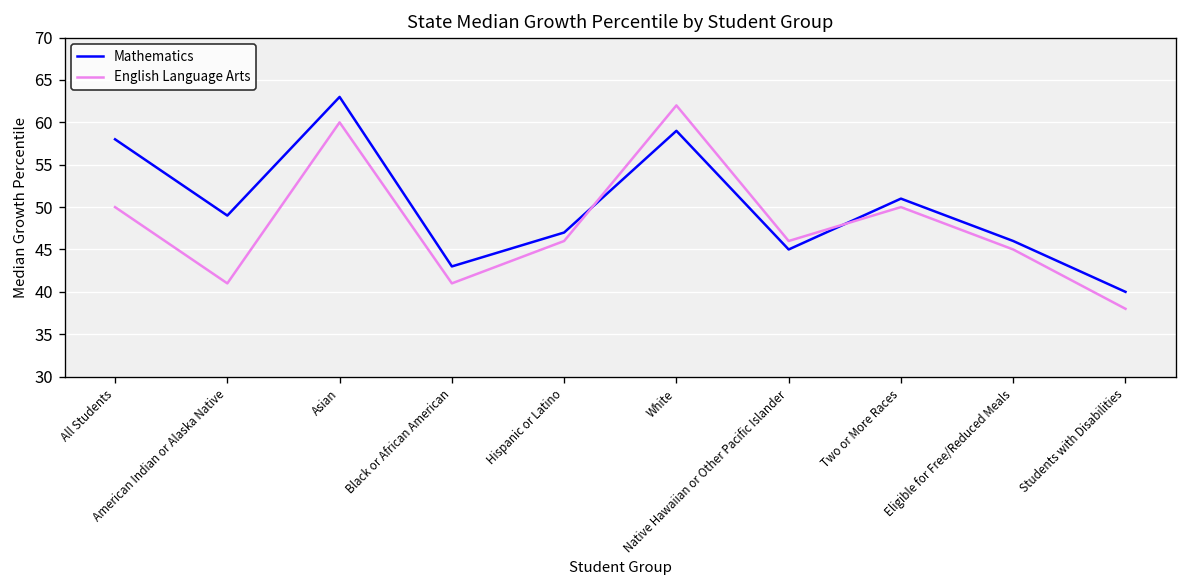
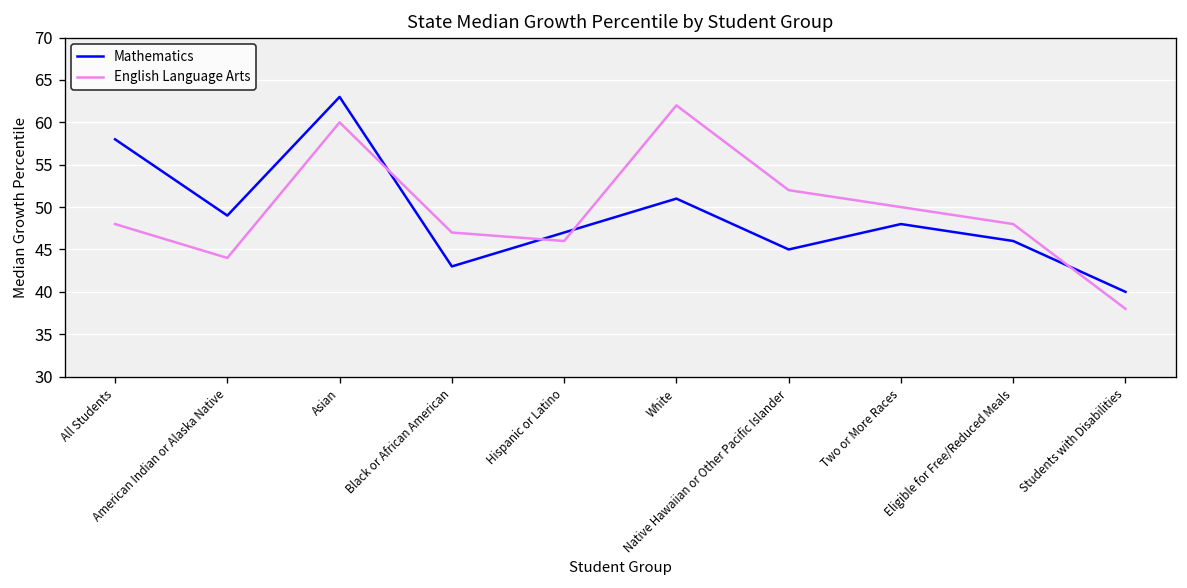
English Language Arts, All Students: 50 -> 48
English Language Arts, American Indian or Alaska Native: 41 -> 44
English Language Arts, Black or African American: 41 -> 47
Mathematics, White: 59 -> 51
English Language Arts, Native Hawaiian or Other Pacific Islander: 46 -> 52
Mathematics, Two or More Races: 51 -> 48
English Language Arts, Eligible for Free/Reduced Meals: 45 -> 48
